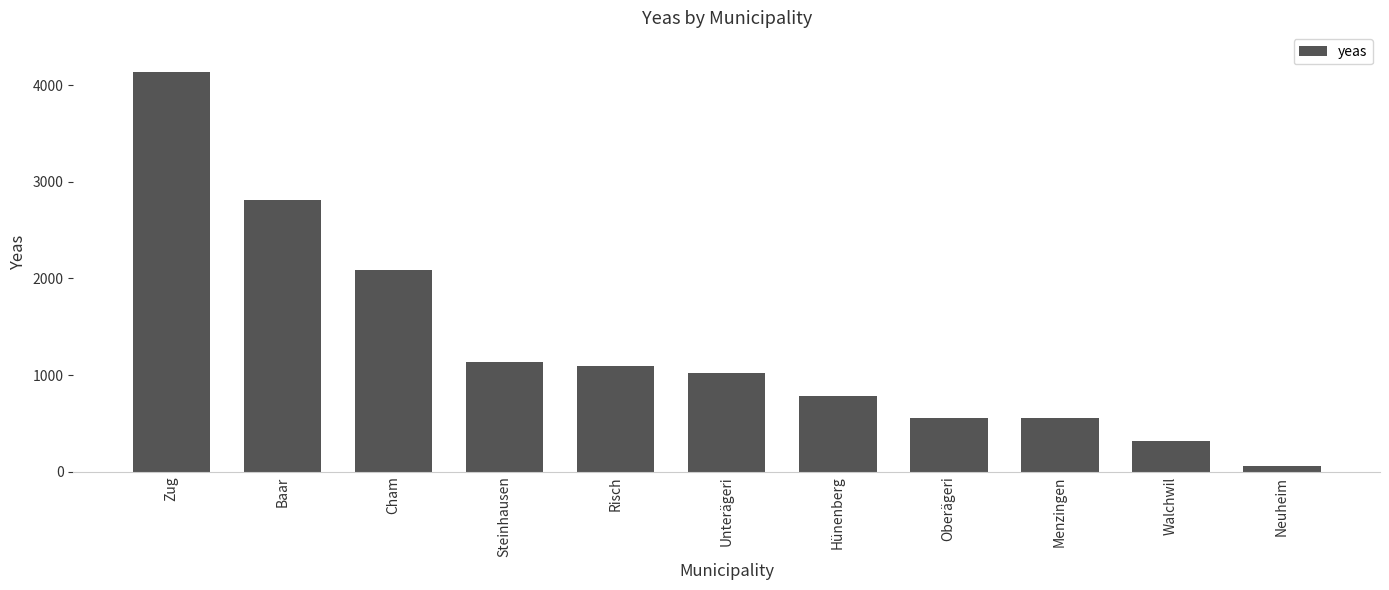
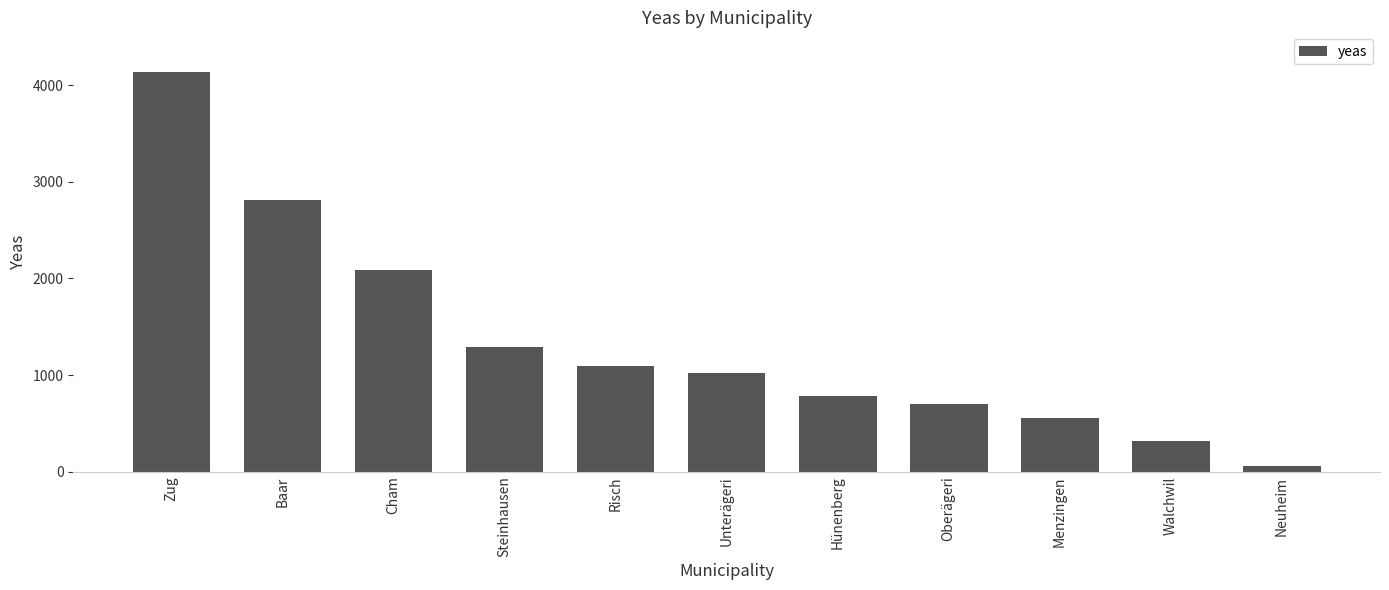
Steinhausen: 1100 -> 1300
Oberägeri: 600 -> 700
